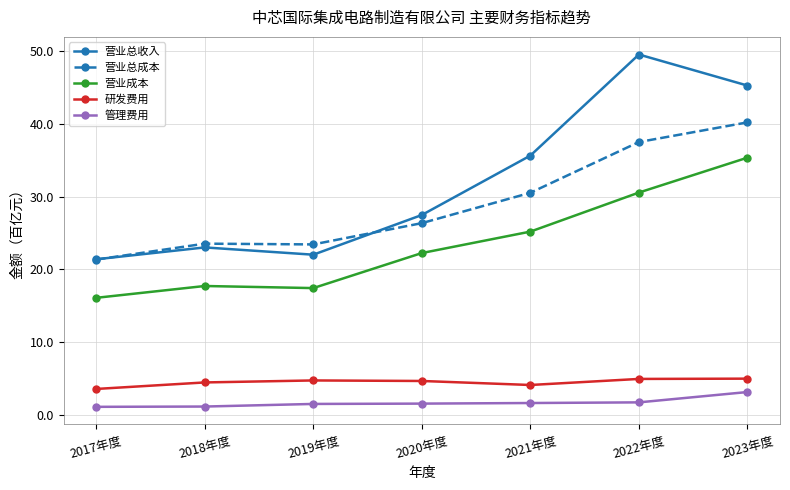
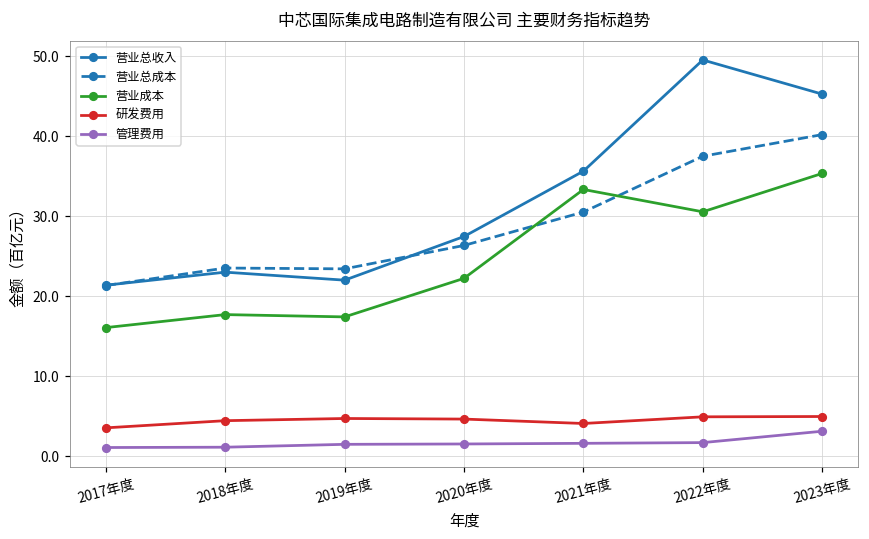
营业成本, 2021年度: 25 -> 33
